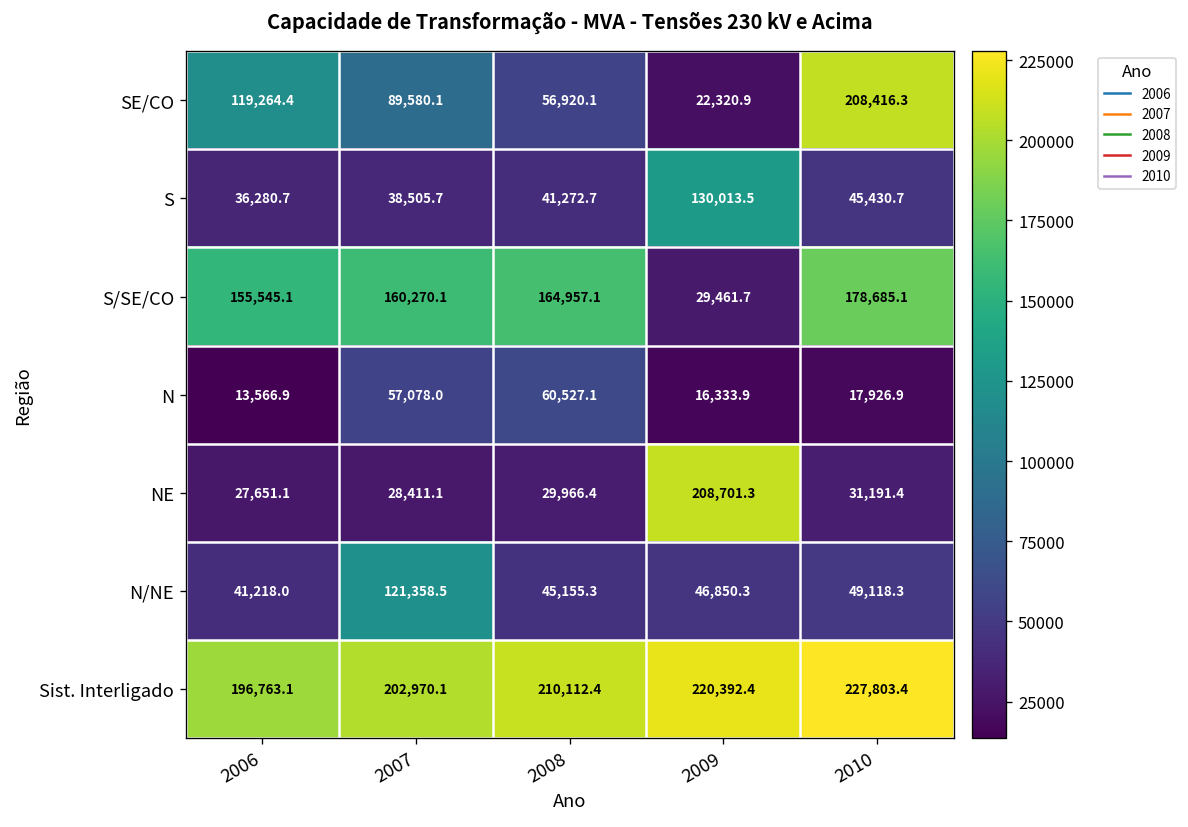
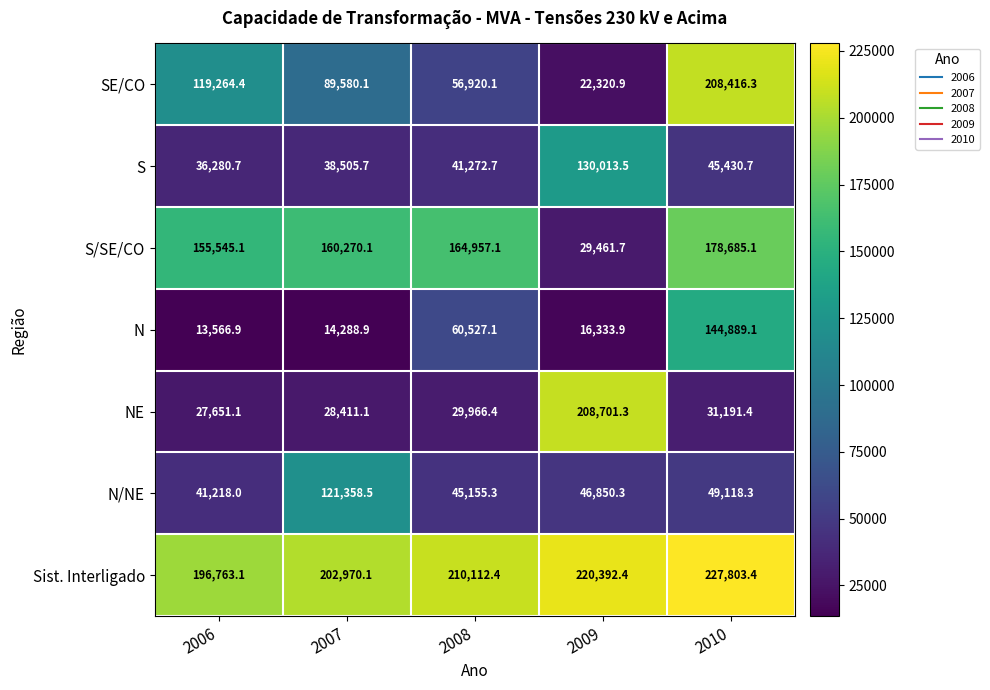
N, 2007: 57,078.0 -> 14,288.9
N, 2010: 17,926.9 -> 144,889.1
